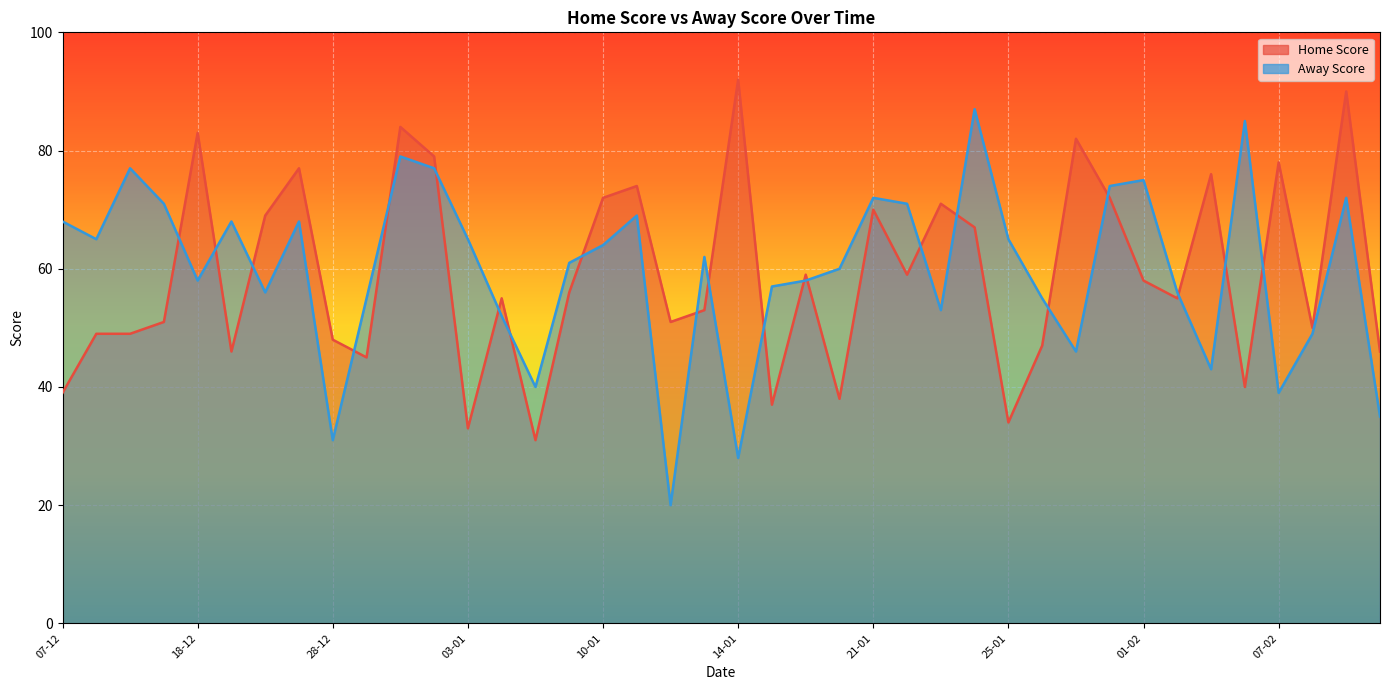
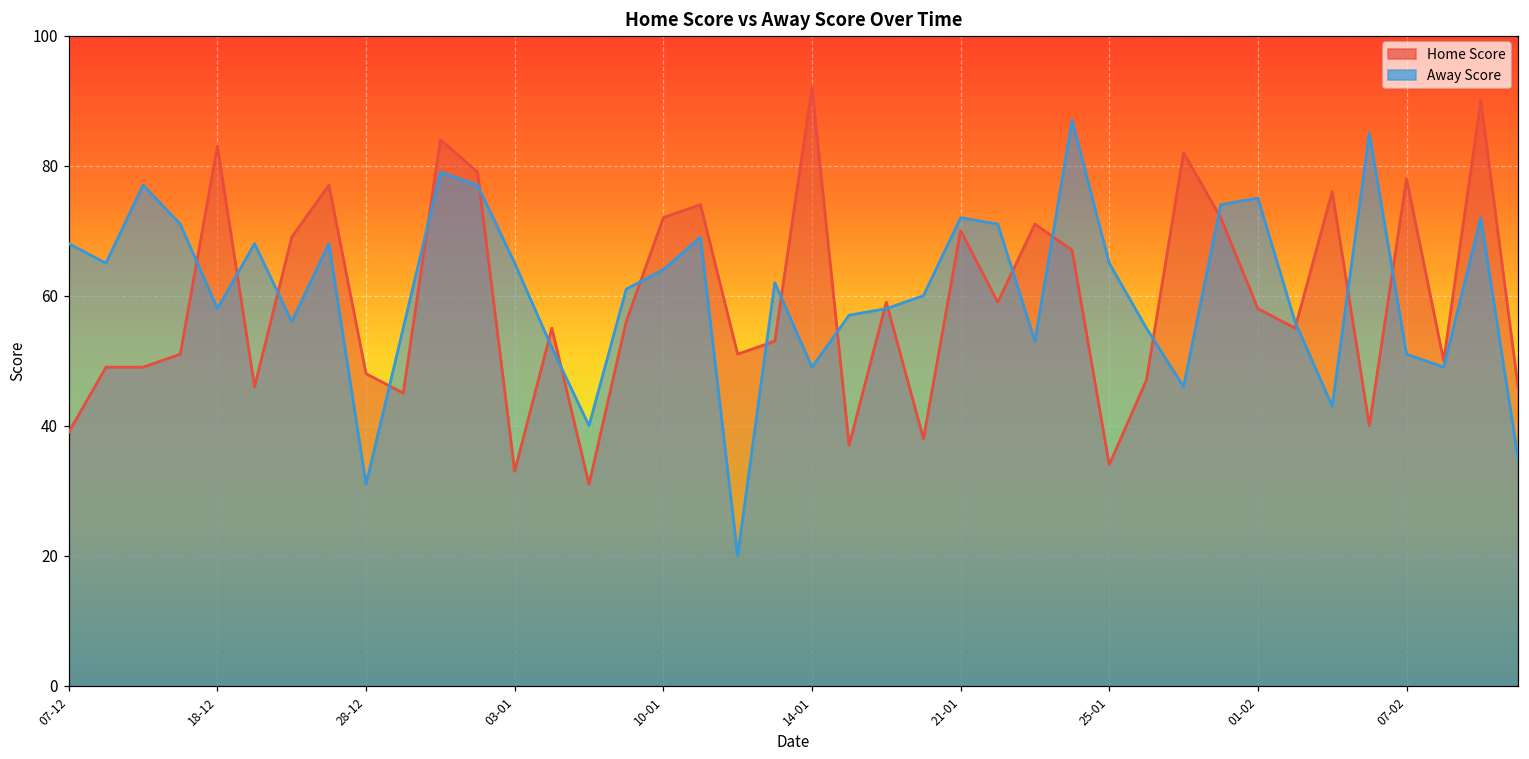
Away Score, 14-01: 28 -> 49
Away Score, 07-02: 39 -> 51
